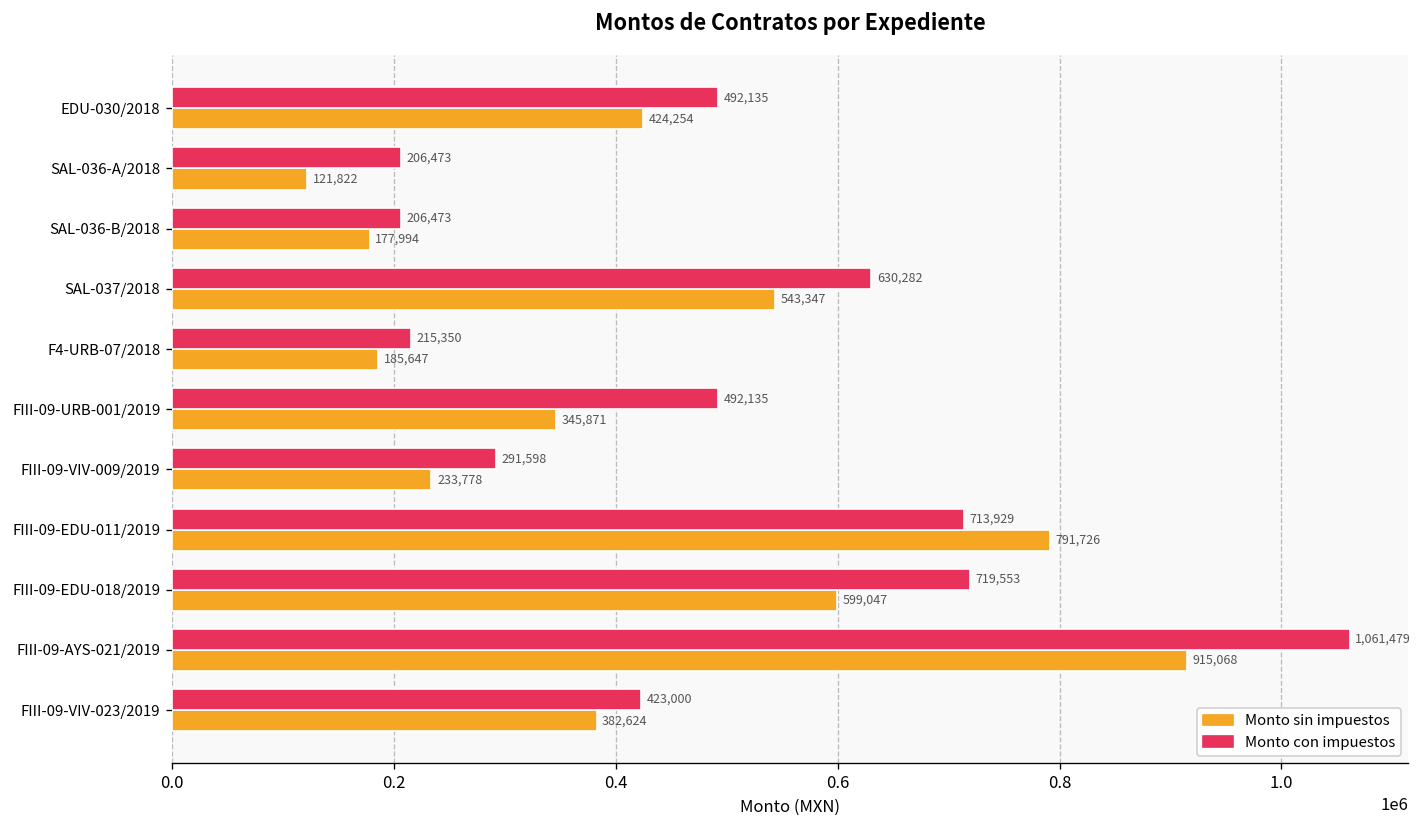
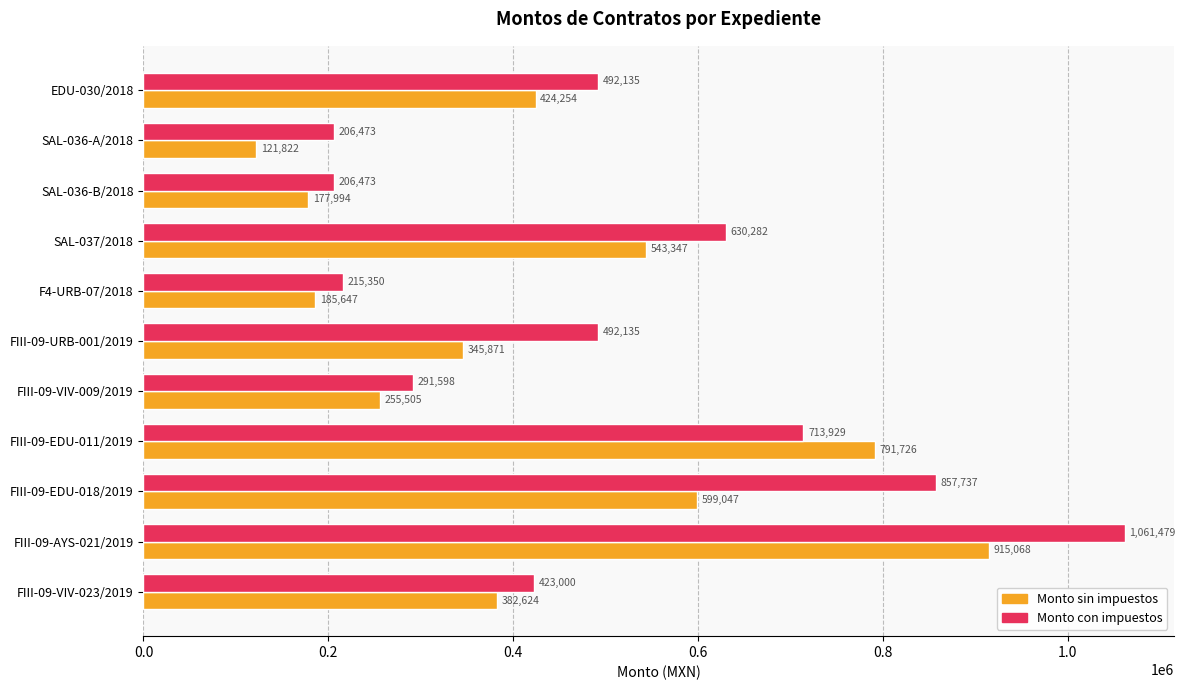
Monto sin impuestos, FIII-09-VIV-009/2019: 233,778 -> 255,505
Monto con impuestos, FIII-09-EDU-018/2019: 719,553 -> 857,737
